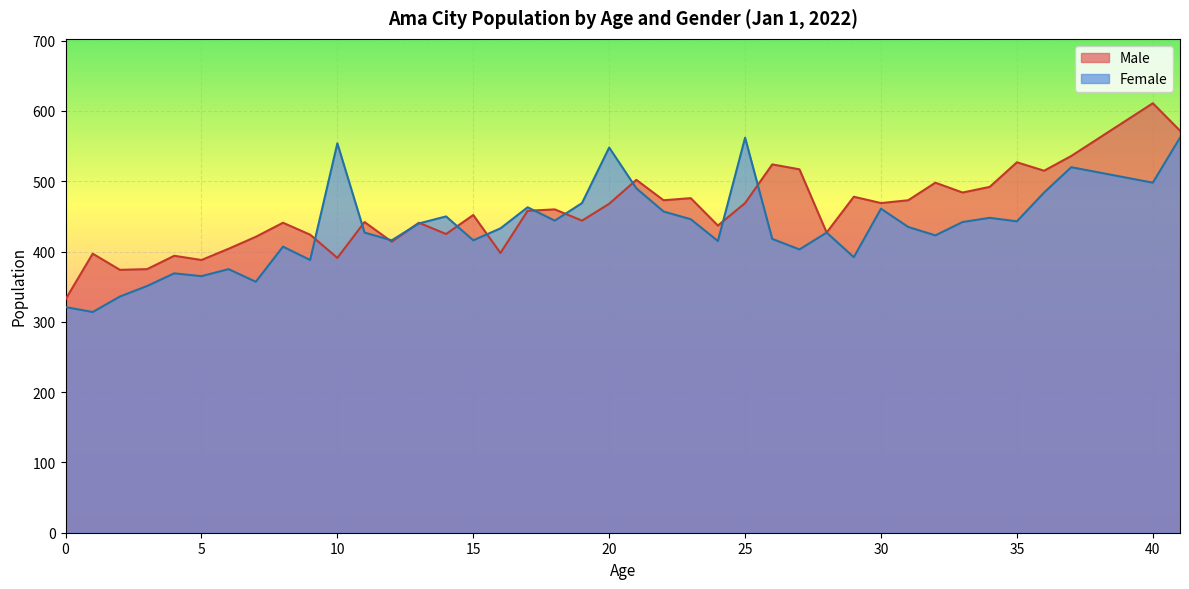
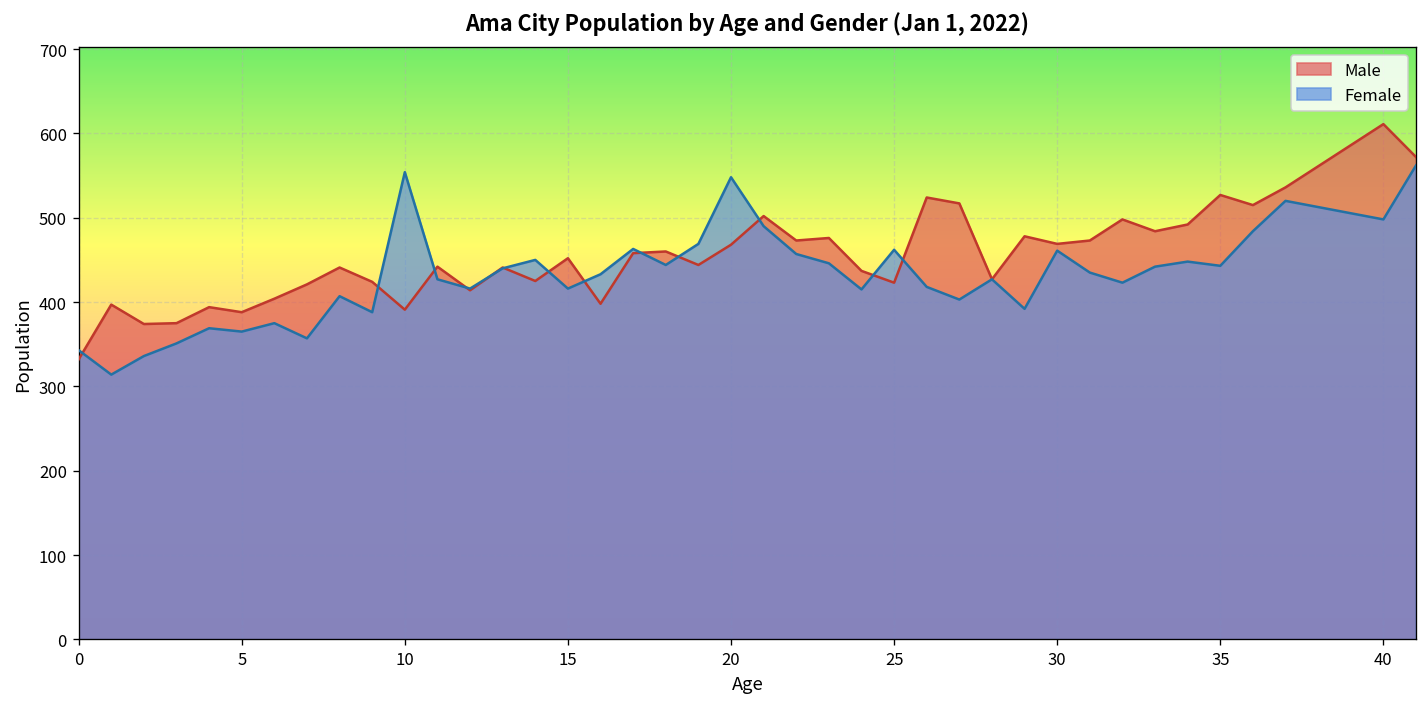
Female, 0: 320 -> 340
Male, 25: 470 -> 420
Female, 25: 560 -> 460
